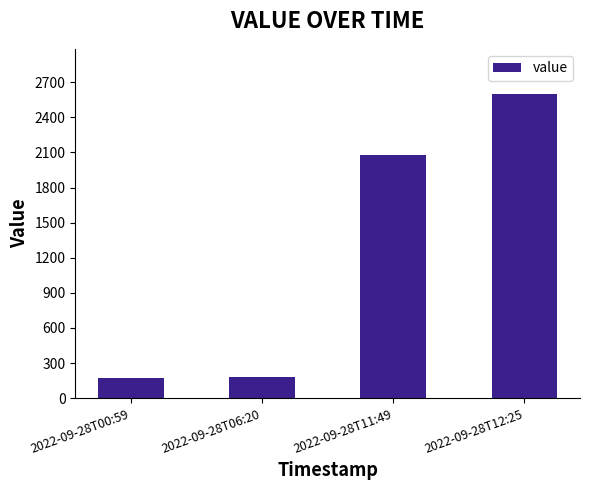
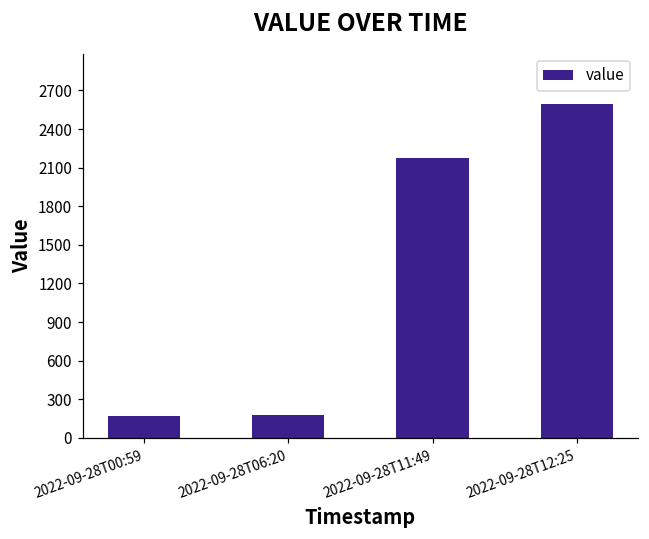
2022-09-28T11:49: 2080 -> 2180
